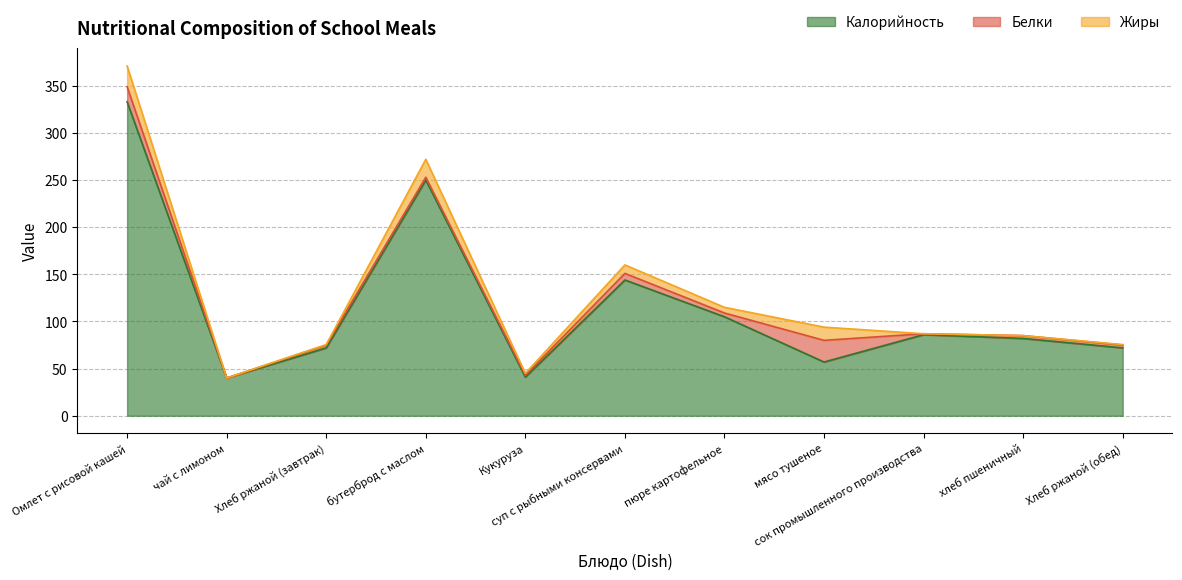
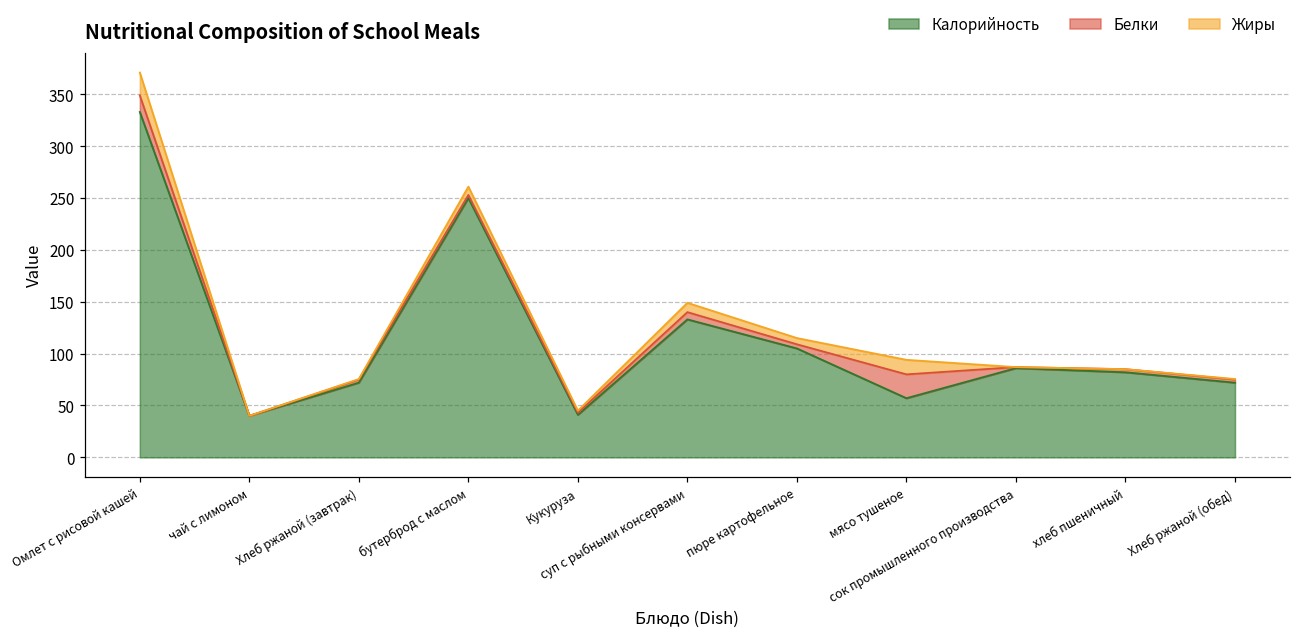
Жиры, бутерброд с маслом: 20 -> 10
Калорийность, суп с рыбными консервами: 140 -> 130
